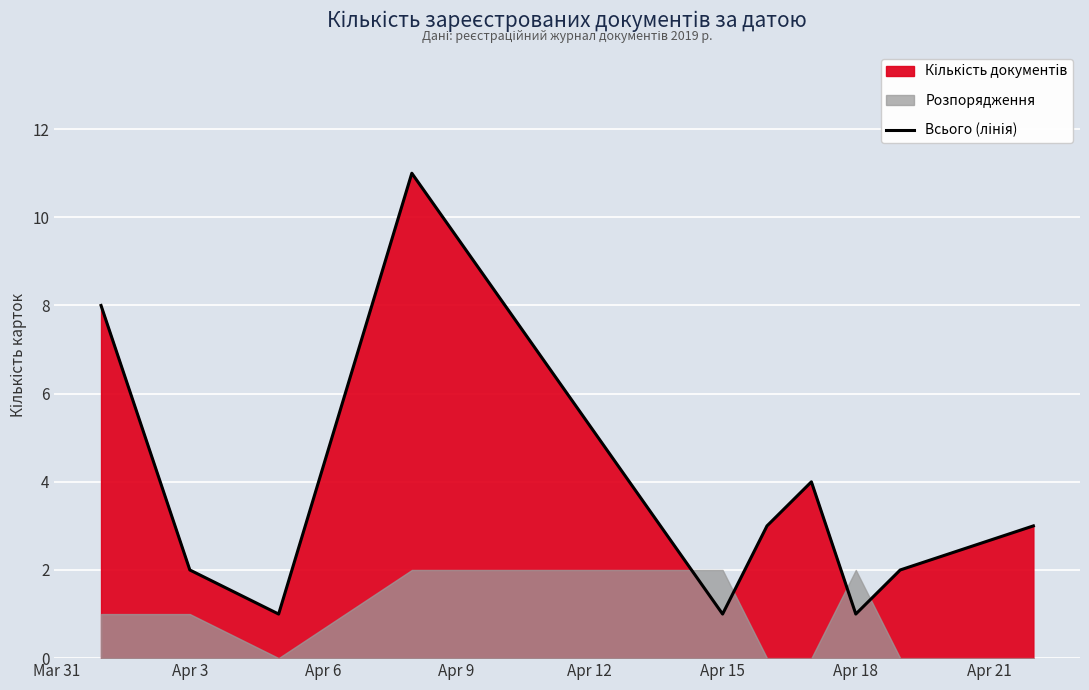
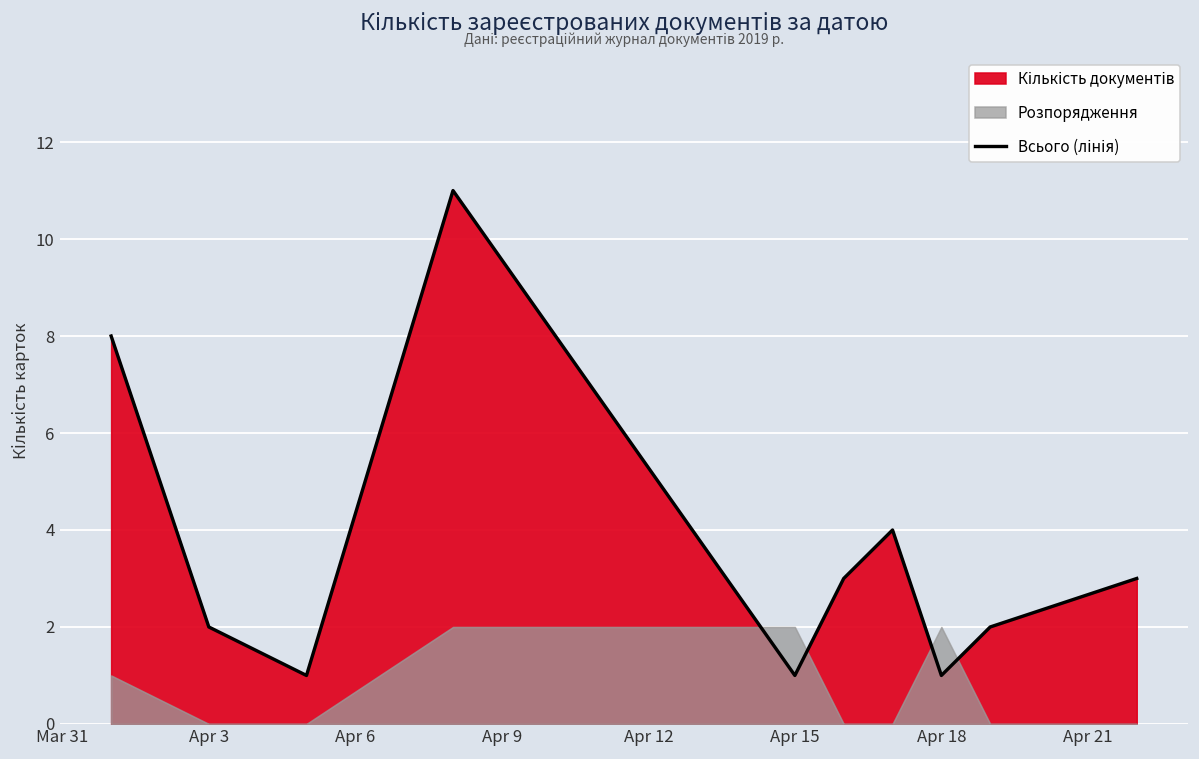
Розпорядження, Apr 3: 1 -> 0
